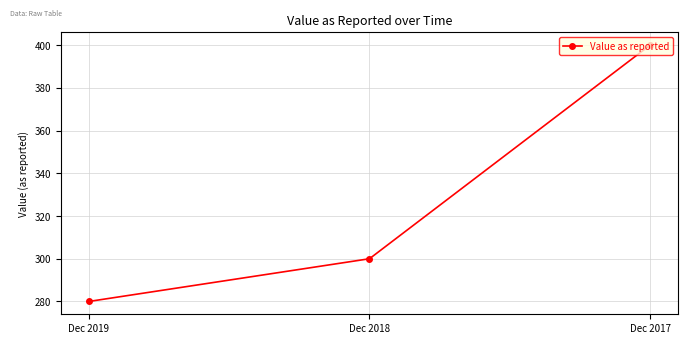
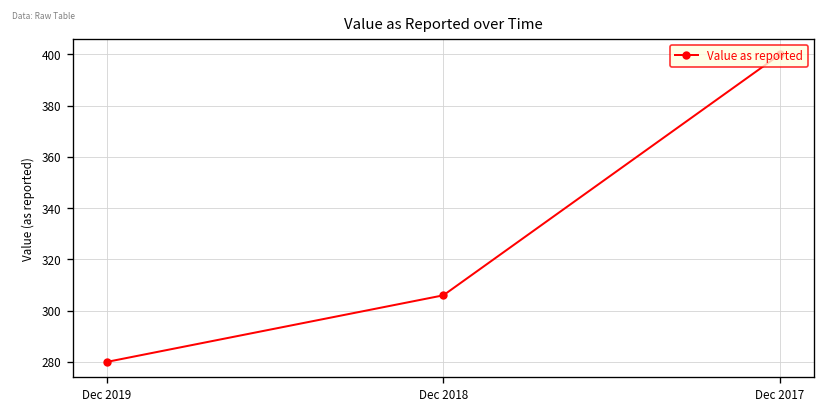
Dec 2018: 300 -> 306
